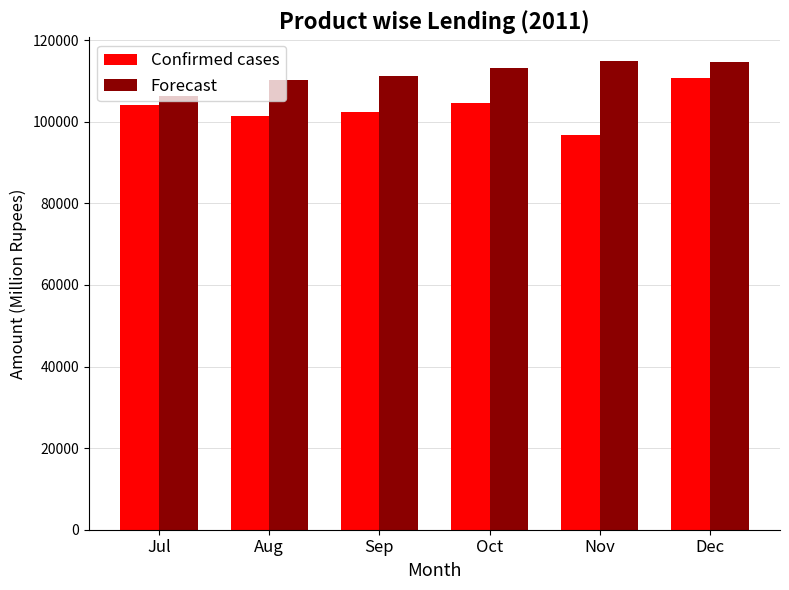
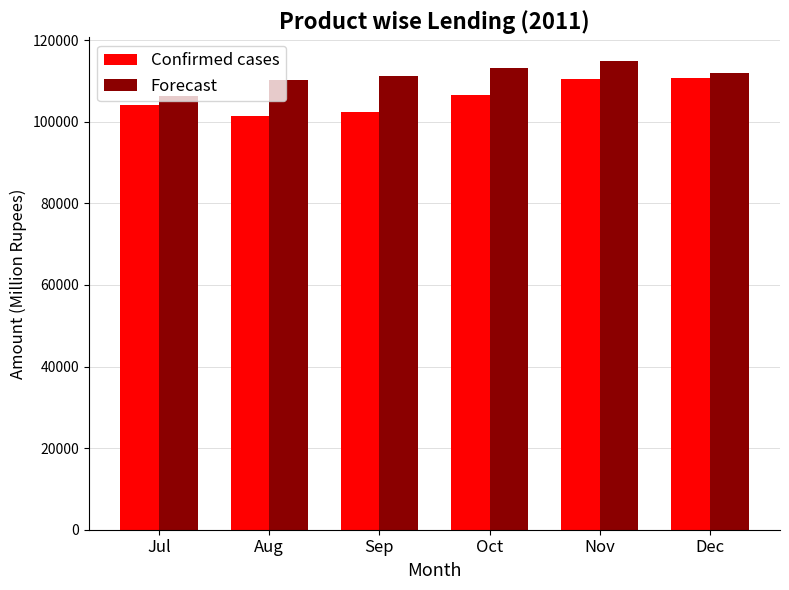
Confirmed cases, Oct: 104000 -> 107000
Confirmed cases, Nov: 97000 -> 111000
Forecast, Dec: 115000 -> 112000
